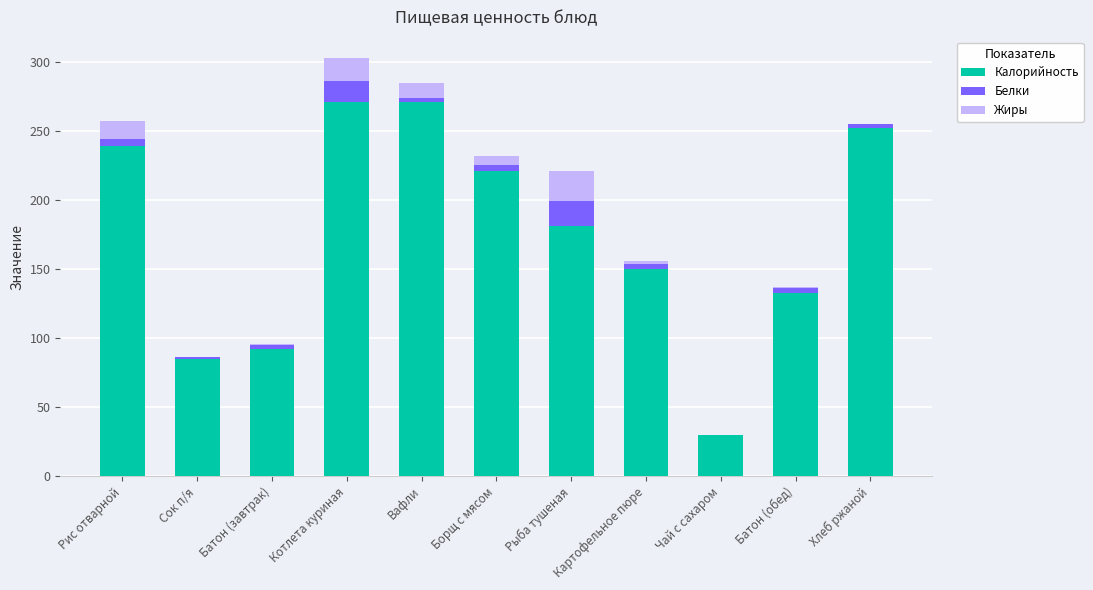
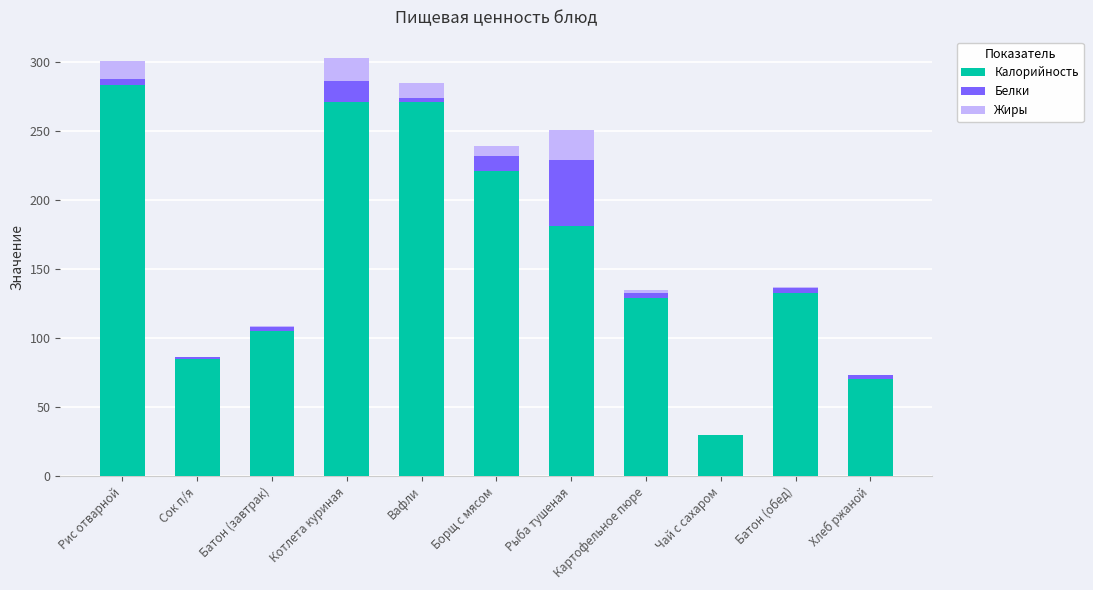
Калорийность, Рис отварной: 239 -> 283
Калорийность, Батон (завтрак): 92 -> 105
Белки, Борщ с мясом: 4 -> 11
Белки, Рыба тушеная: 18 -> 48
Калорийность, Картофельное пюре: 150 -> 129
Калорийность, Хлеб ржаной: 252 -> 70
